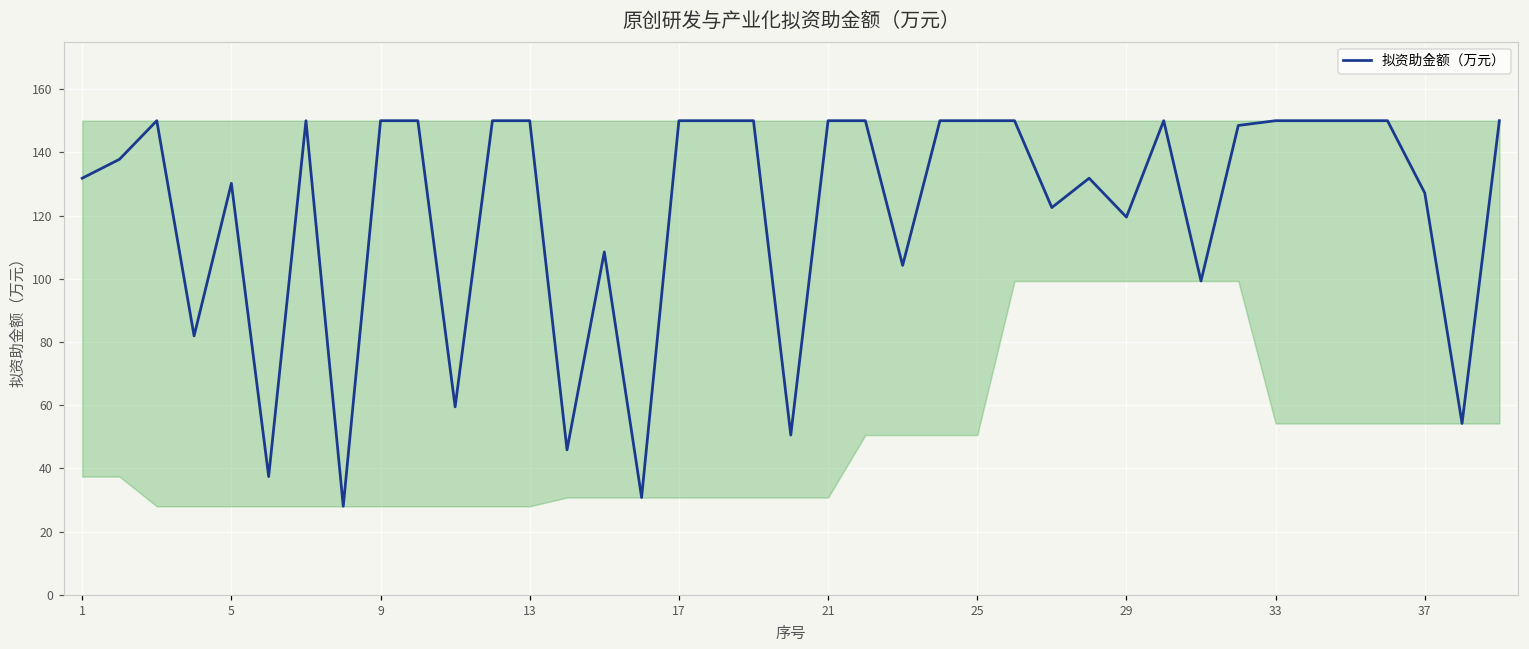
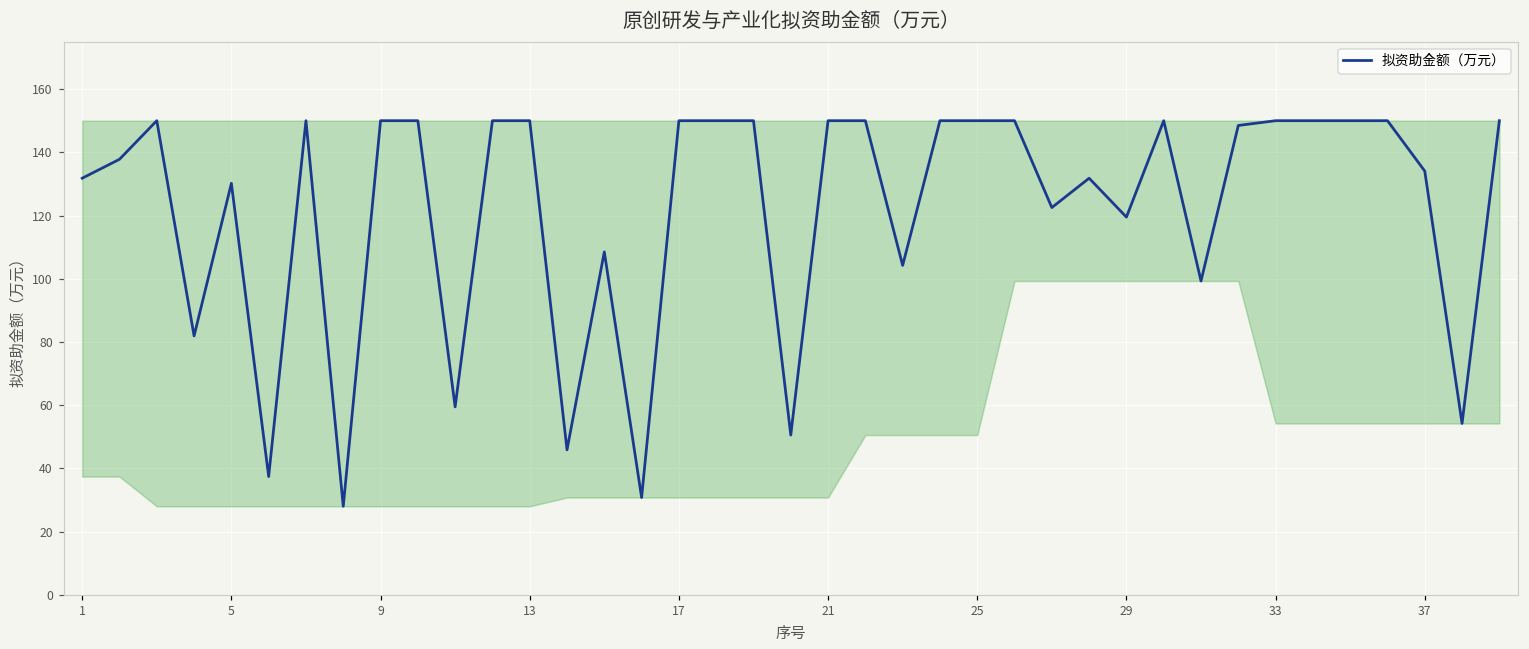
拟资助金额（万元）, 37: 127 -> 134
